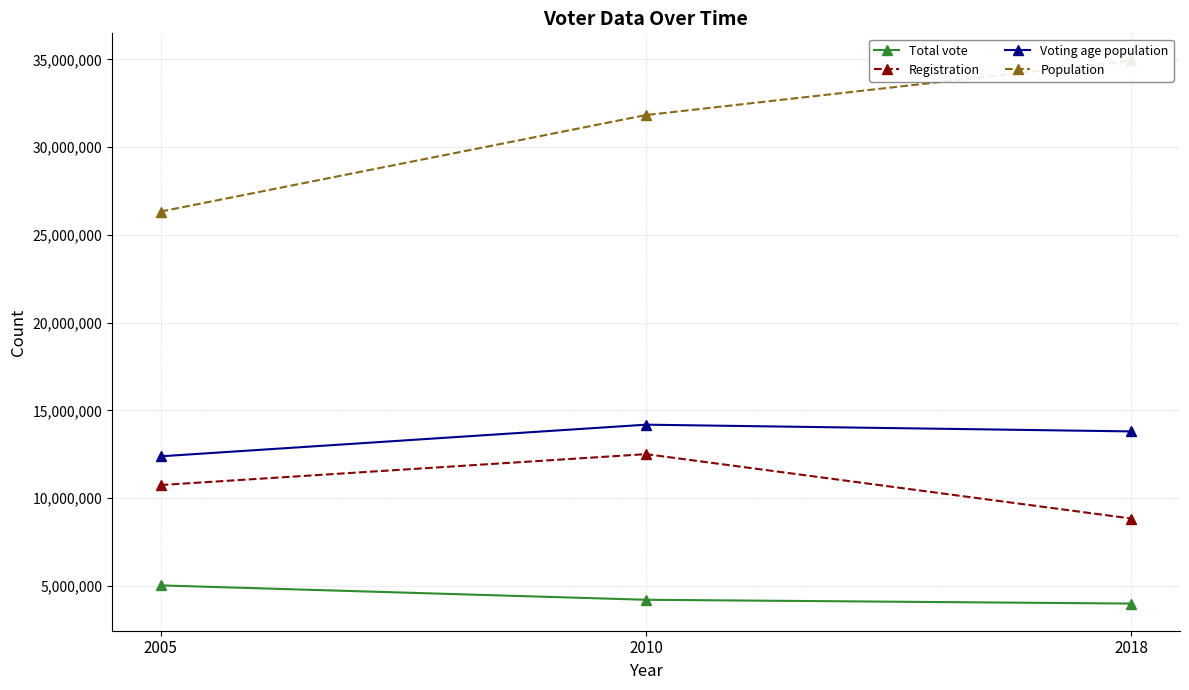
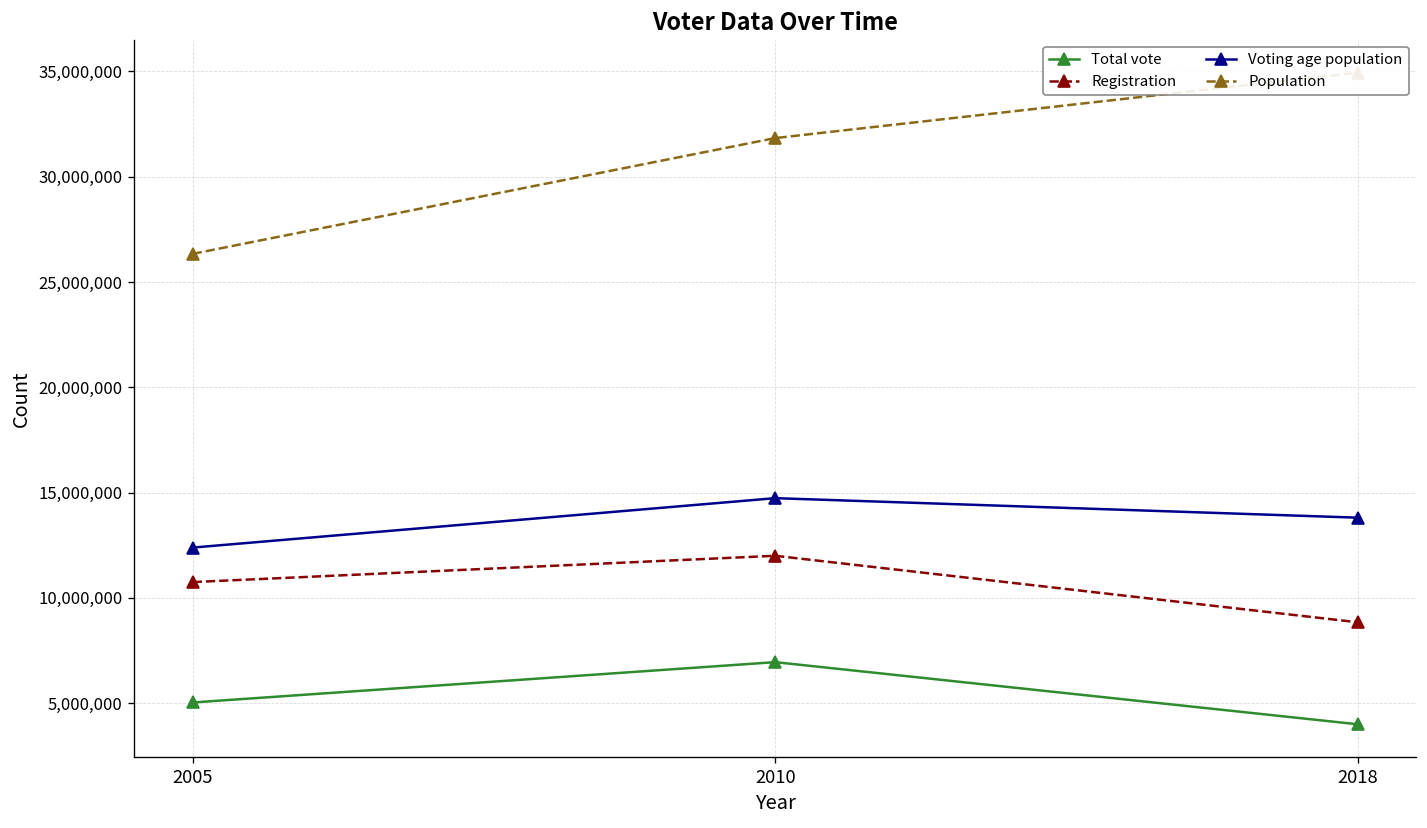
Total vote, 2010: 4,200,000 -> 7,000,000
Registration, 2010: 12,500,000 -> 12,000,000
Voting age population, 2010: 14,200,000 -> 14,700,000
